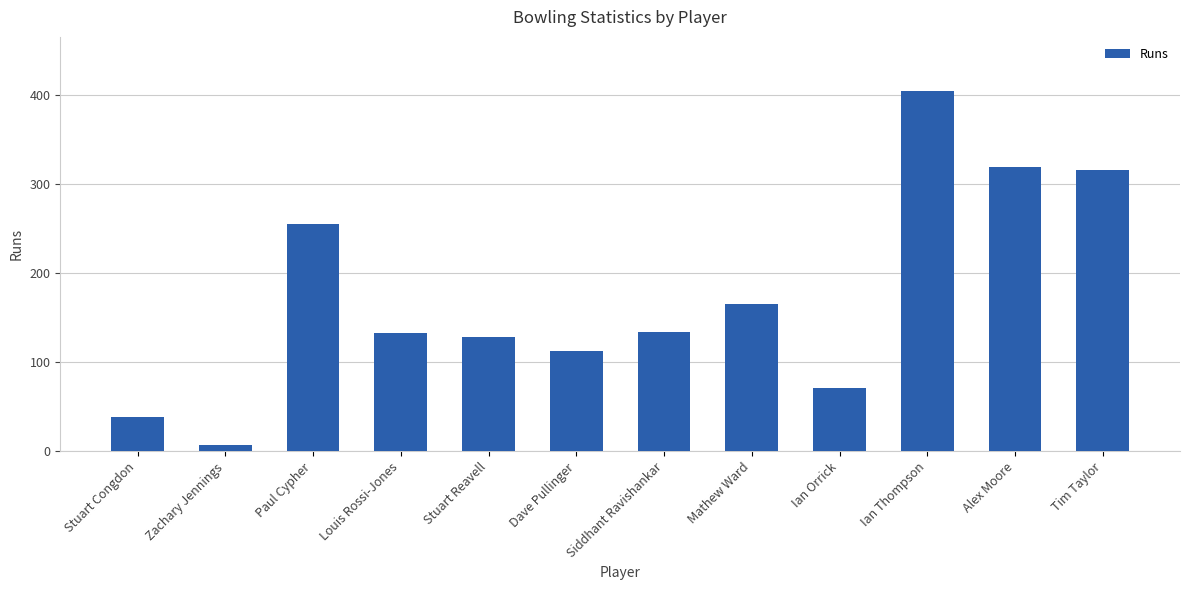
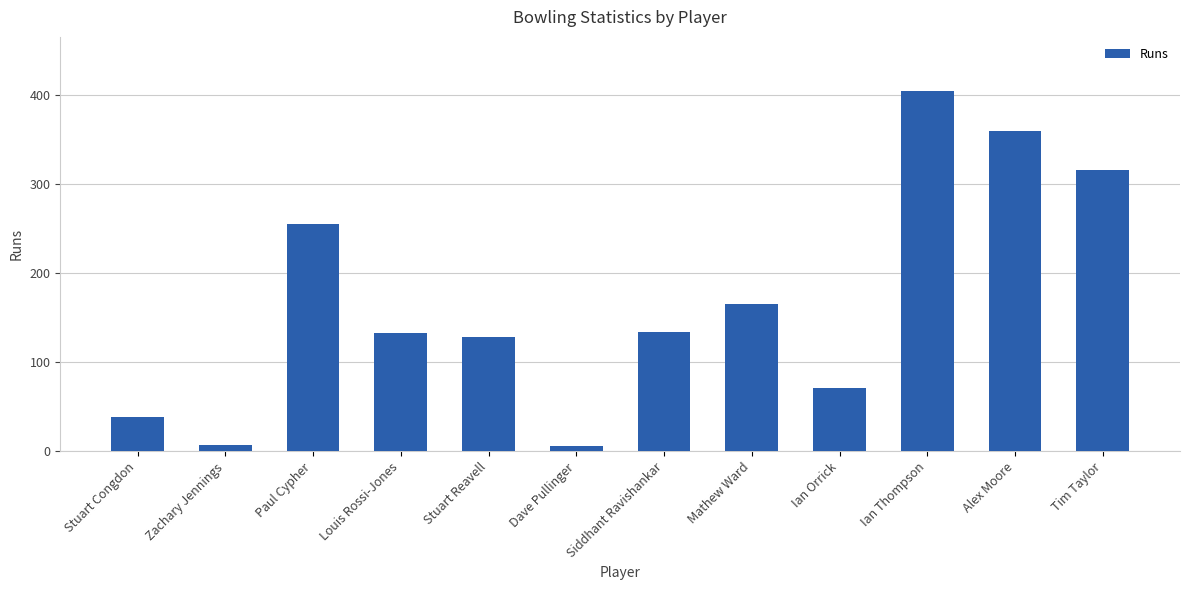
Dave Pullinger: 110 -> 10
Alex Moore: 320 -> 360
